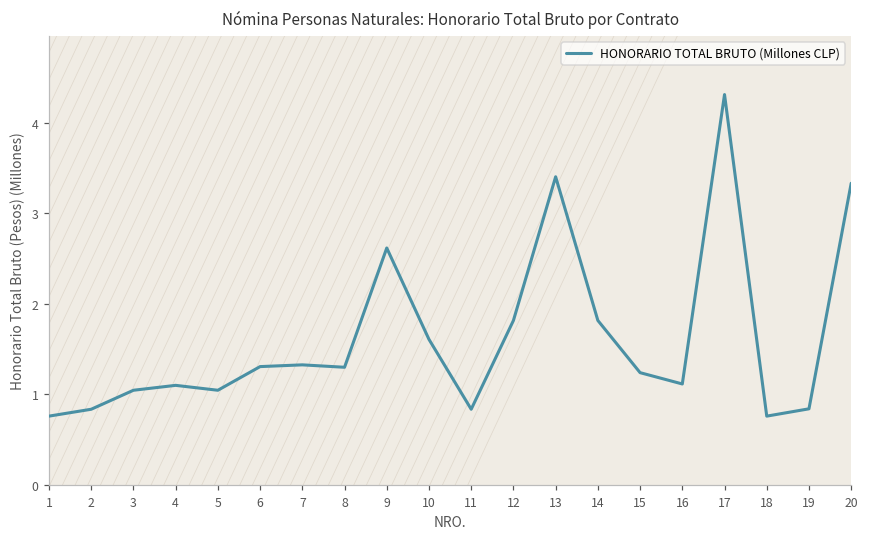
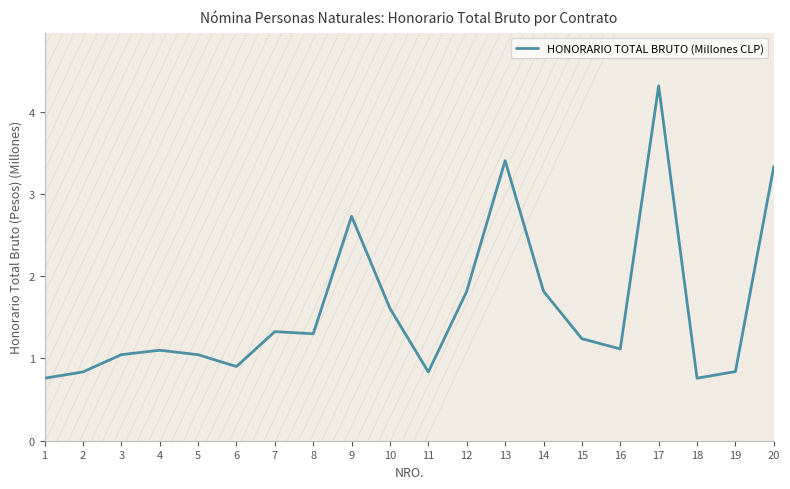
HONORARIO TOTAL BRUTO (Millones CLP), 6: 1.3 -> 0.9
HONORARIO TOTAL BRUTO (Millones CLP), 9: 2.6 -> 2.7
